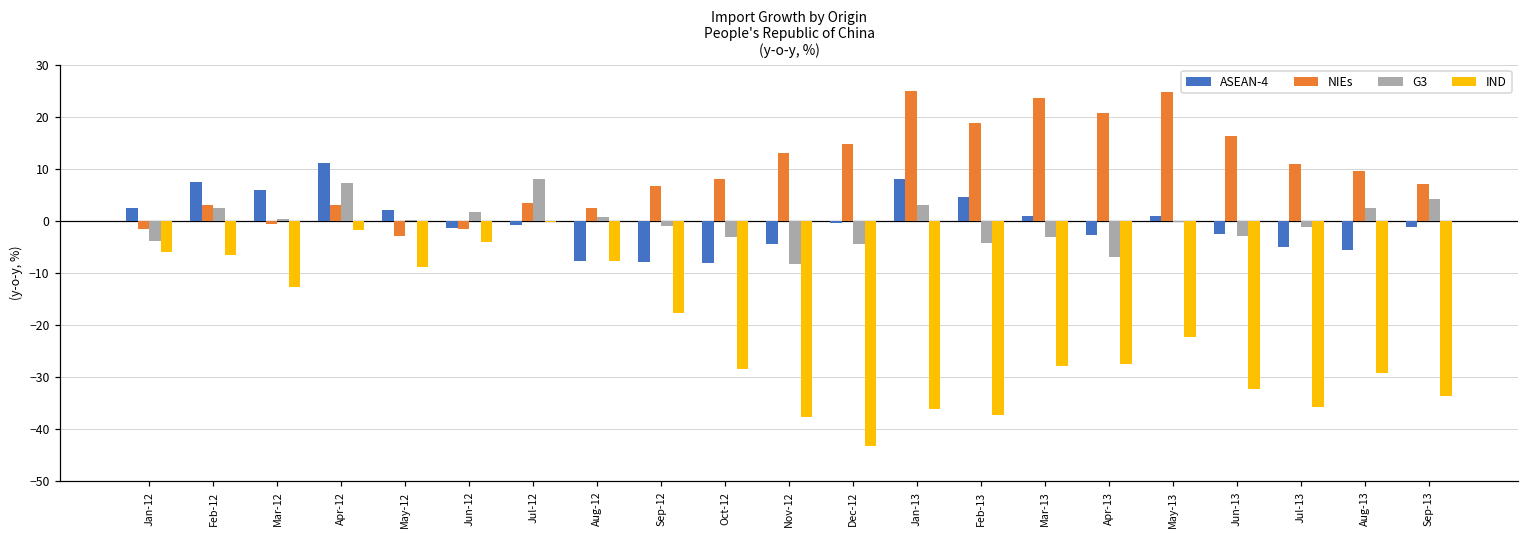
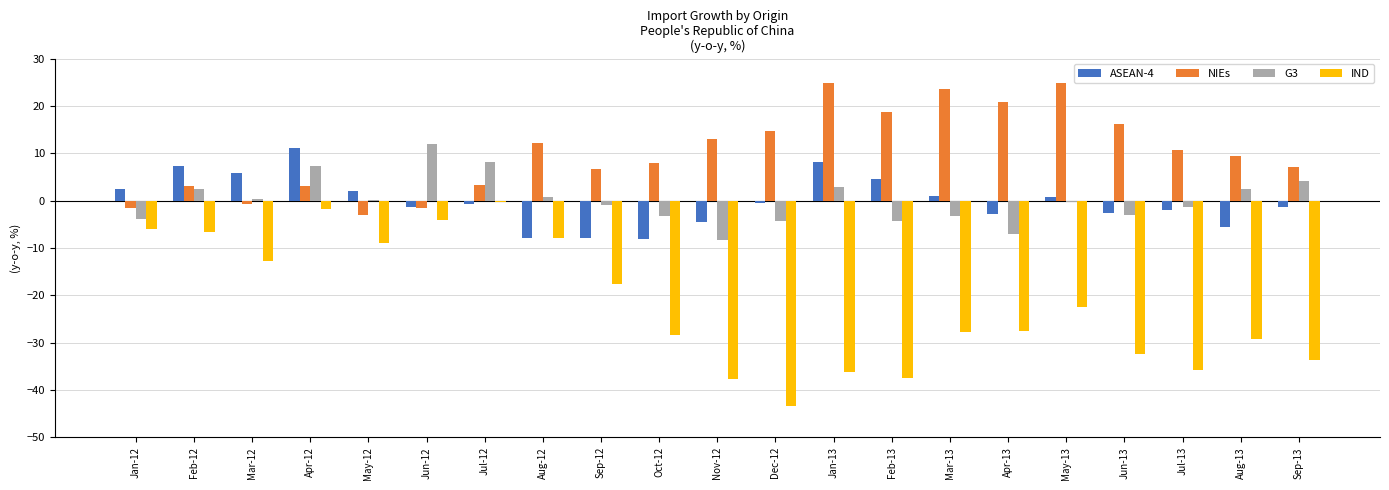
G3, Jun-12: 2 -> 12
NIEs, Aug-12: 3 -> 12
ASEAN-4, Jul-13: -5 -> -2
